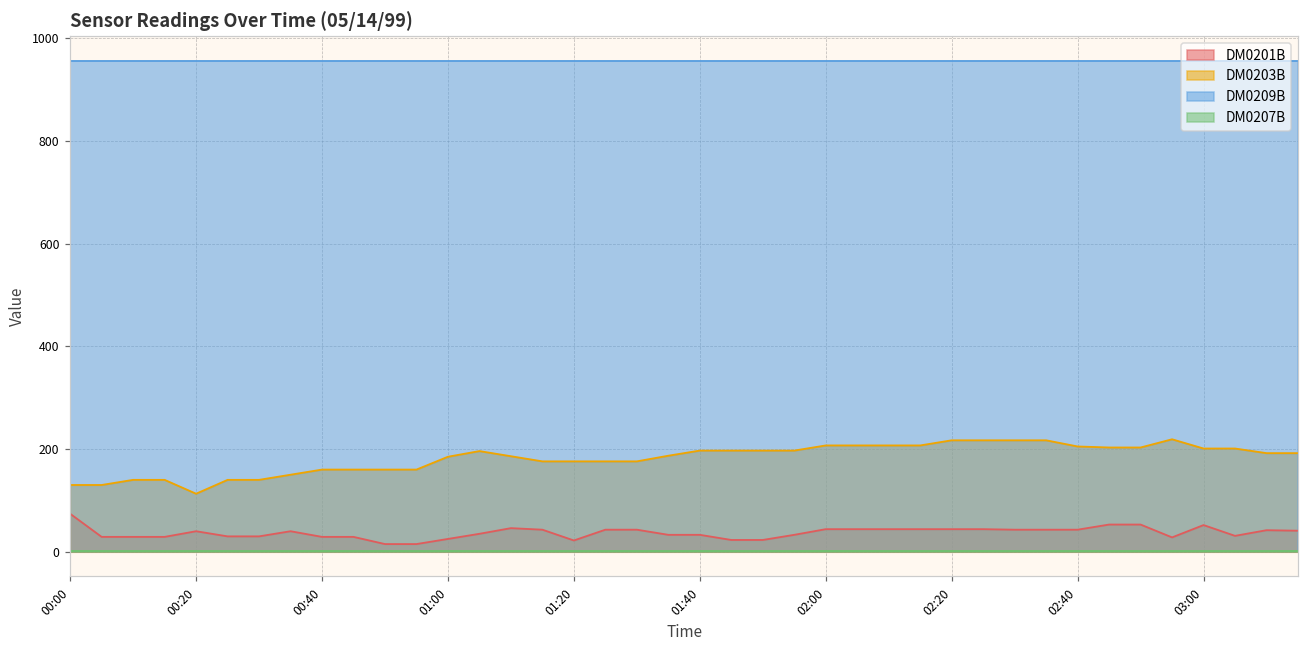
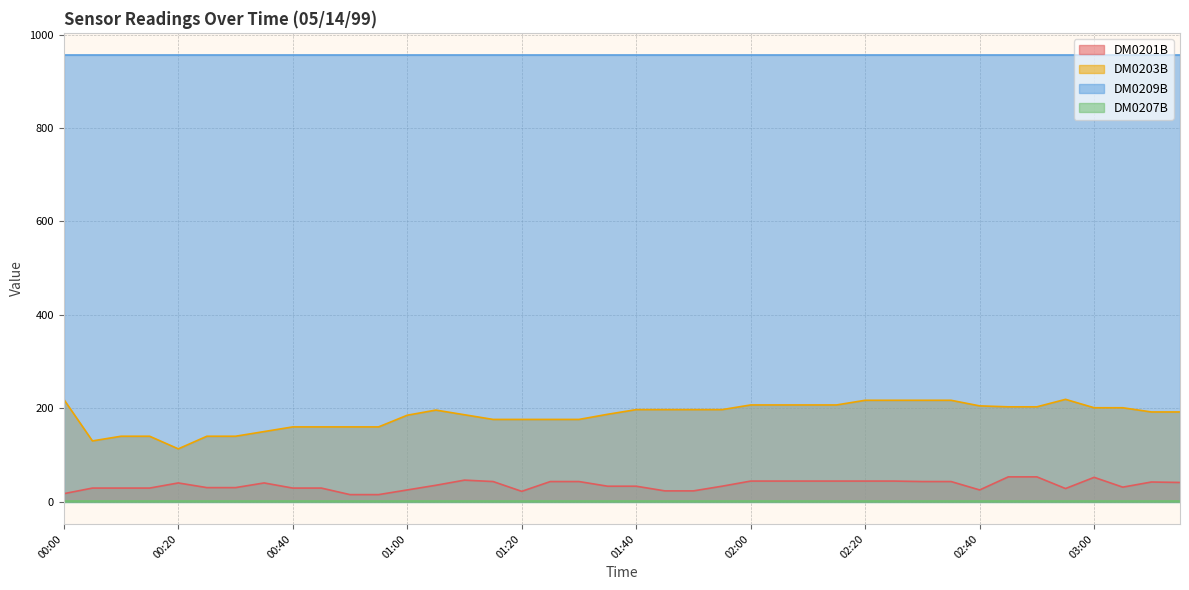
DM0201B, 00:00: 70 -> 20
DM0203B, 00:00: 130 -> 220
DM0201B, 02:40: 40 -> 30
